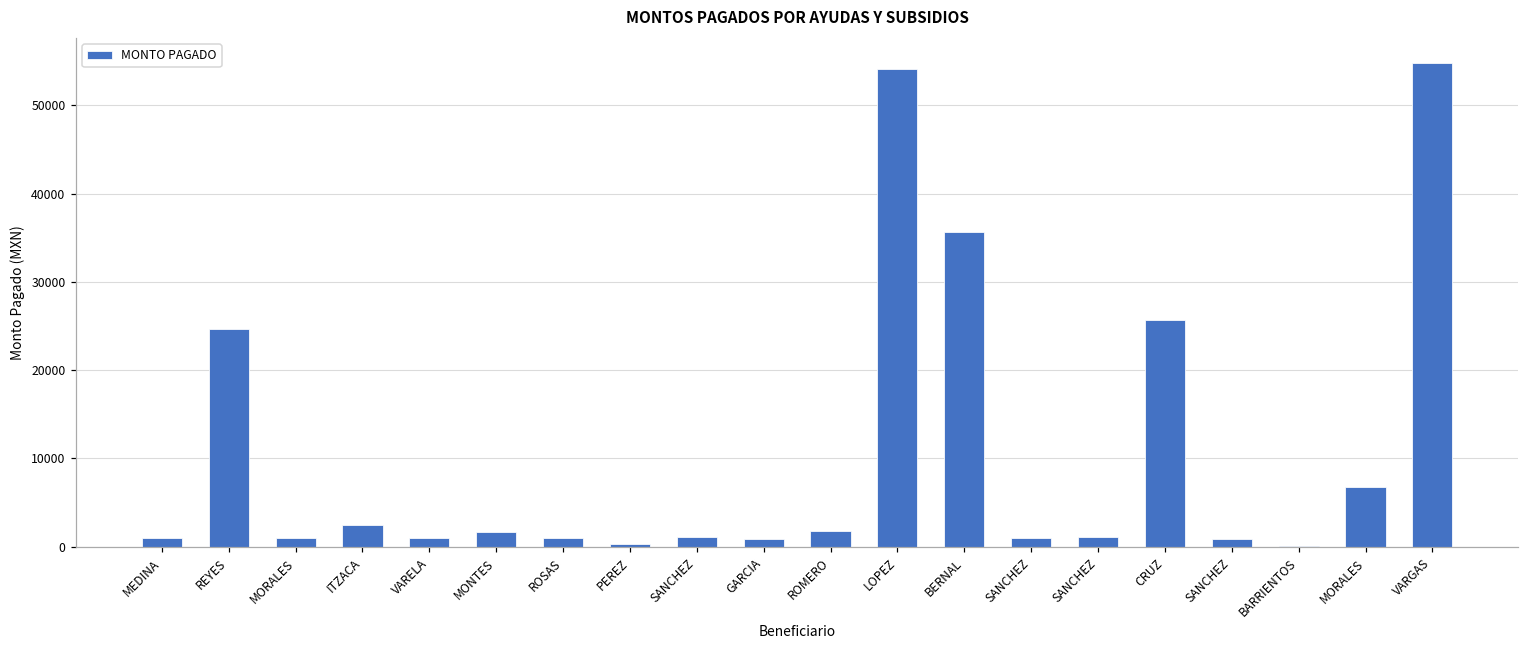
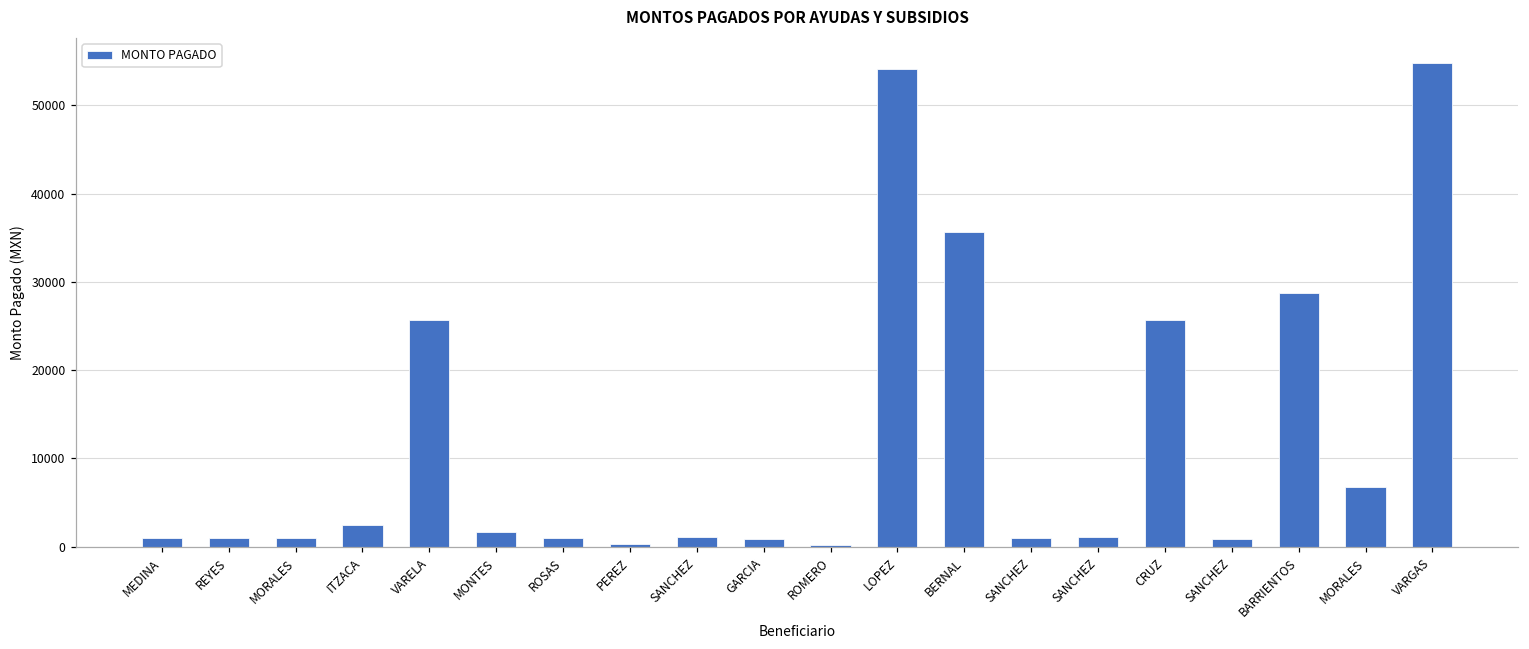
REYES: 25000 -> 1000
VARELA: 1000 -> 26000
ROMERO: 2000 -> 0
BARRIENTOS: 0 -> 29000
